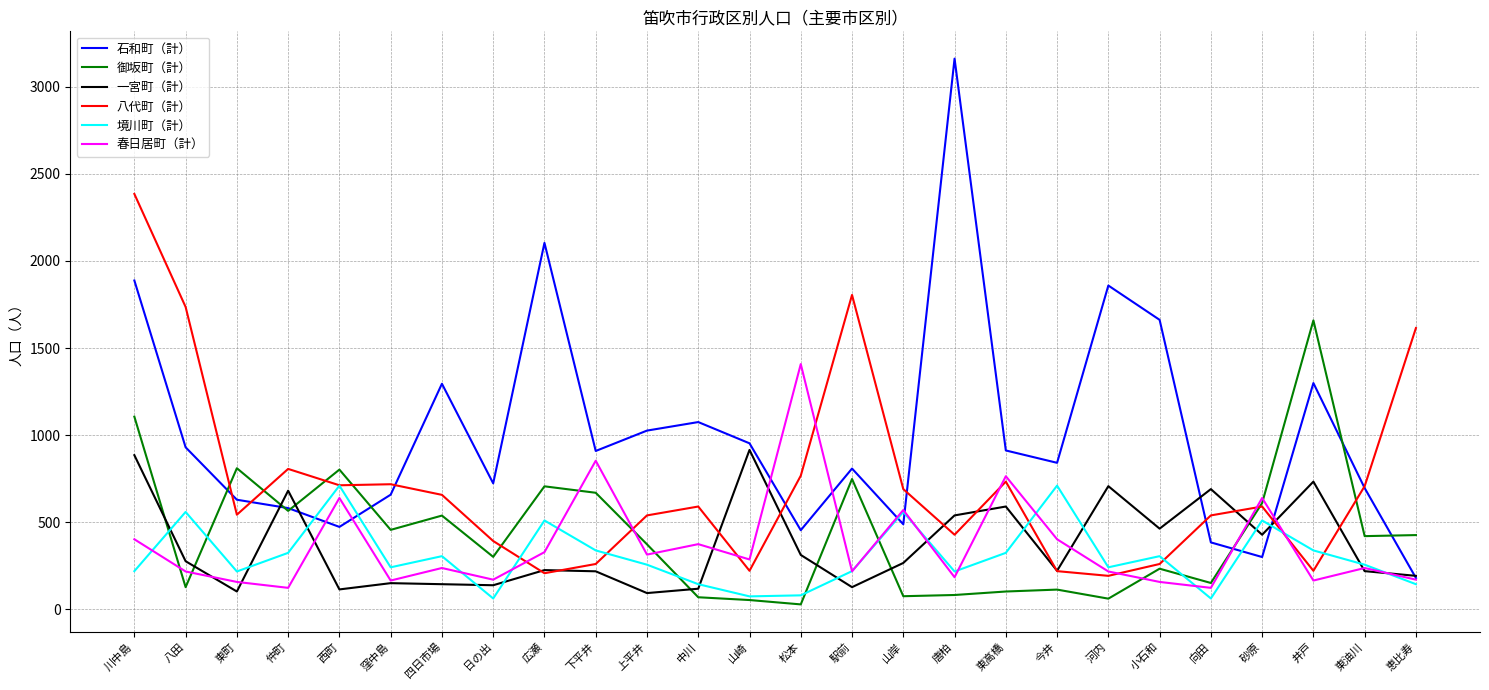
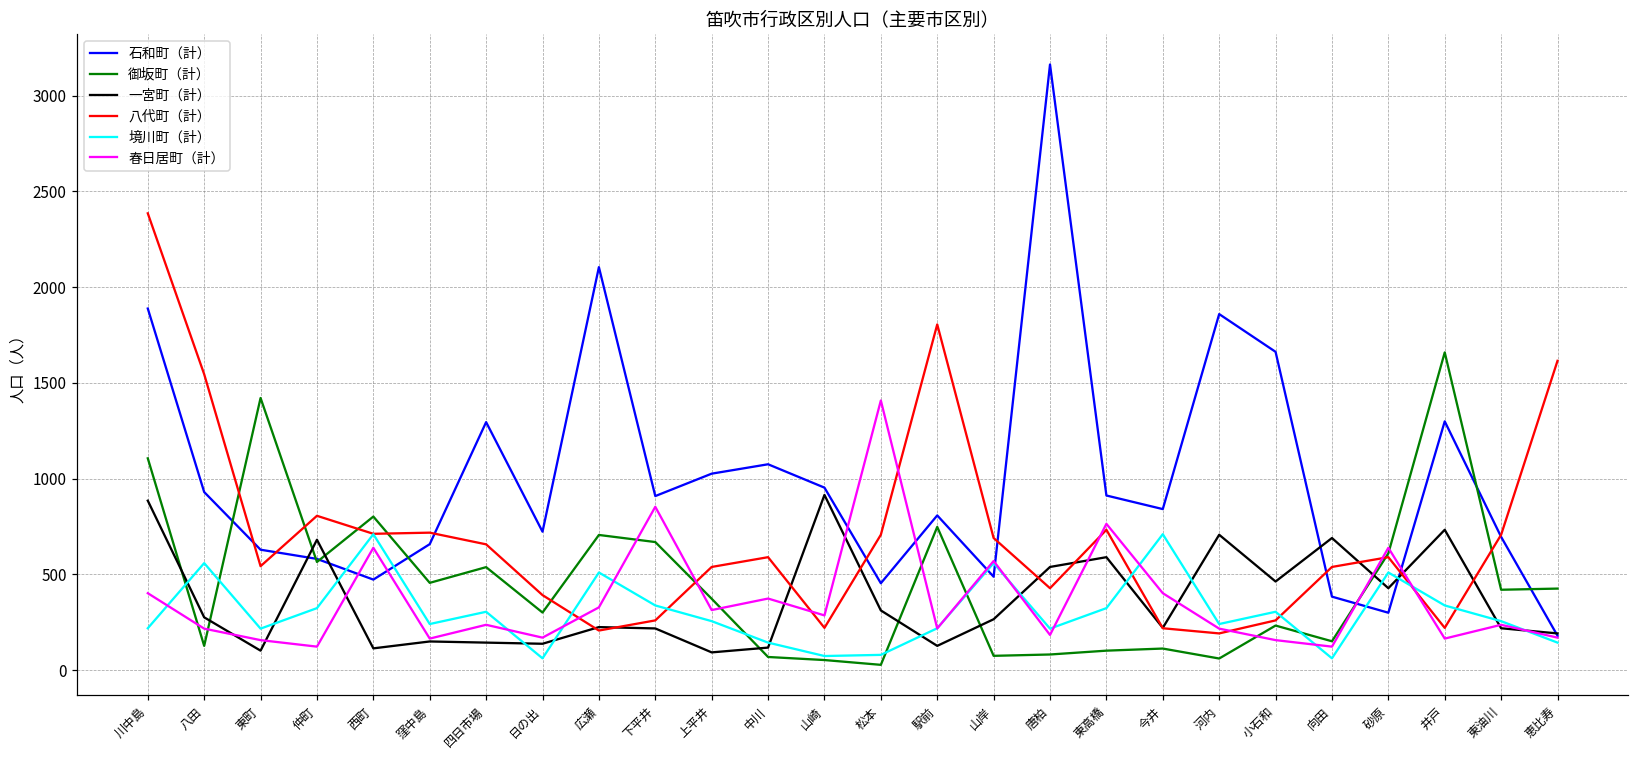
八代町（計）, 八田: 1740 -> 1550
御坂町（計）, 東町: 810 -> 1420
八代町（計）, 松本: 770 -> 710
